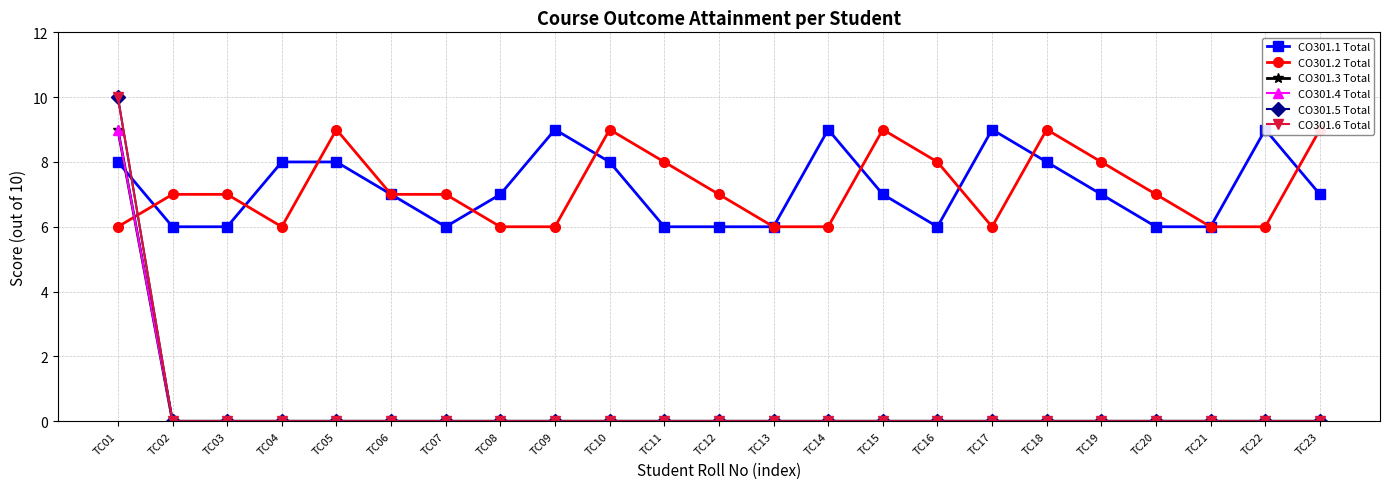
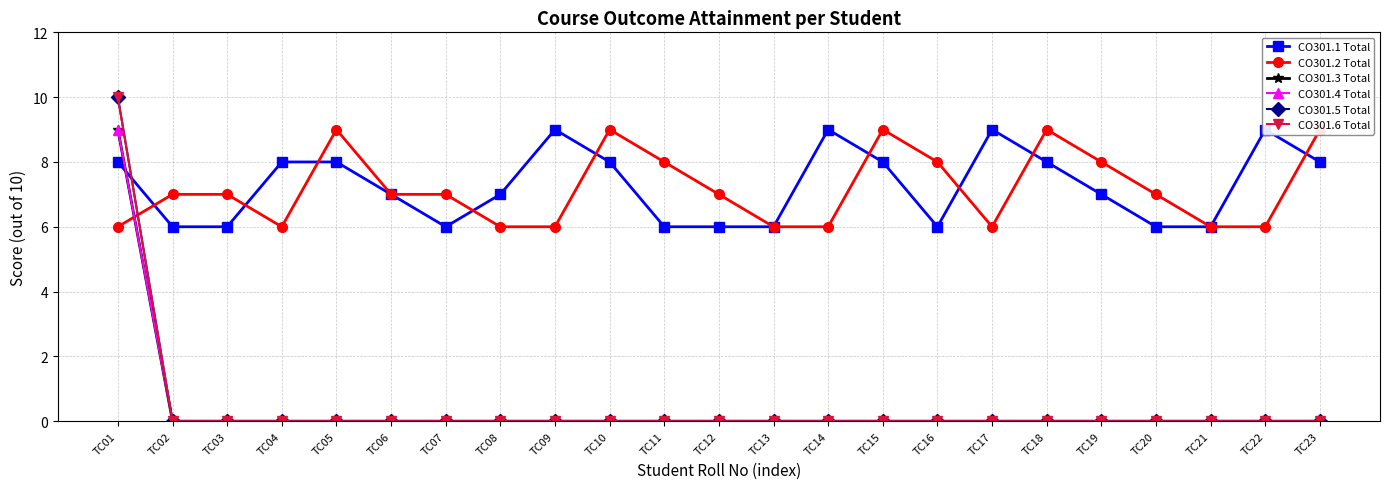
CO301.1 Total, TC15: 7 -> 8
CO301.1 Total, TC23: 7 -> 8
